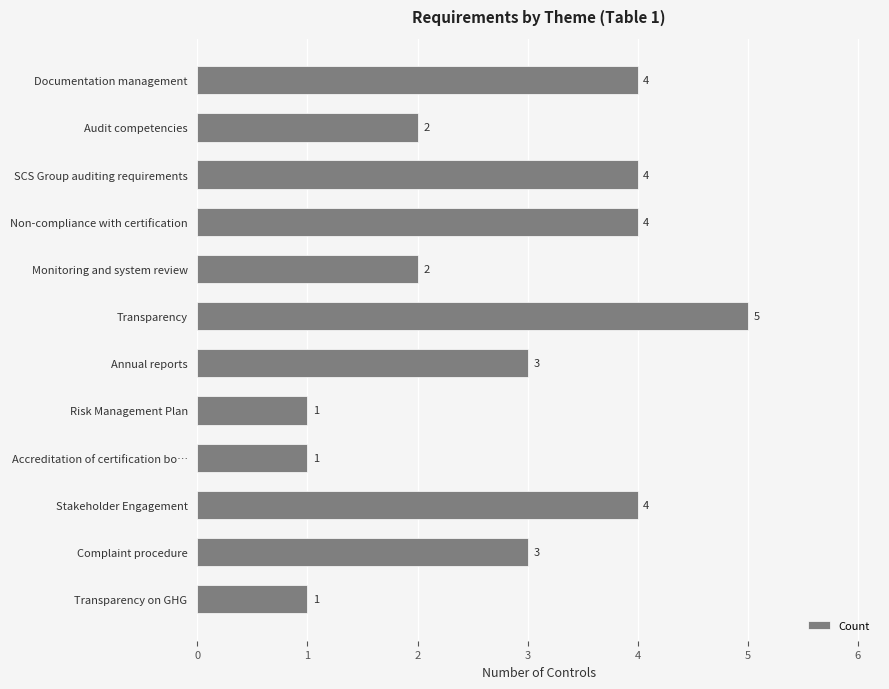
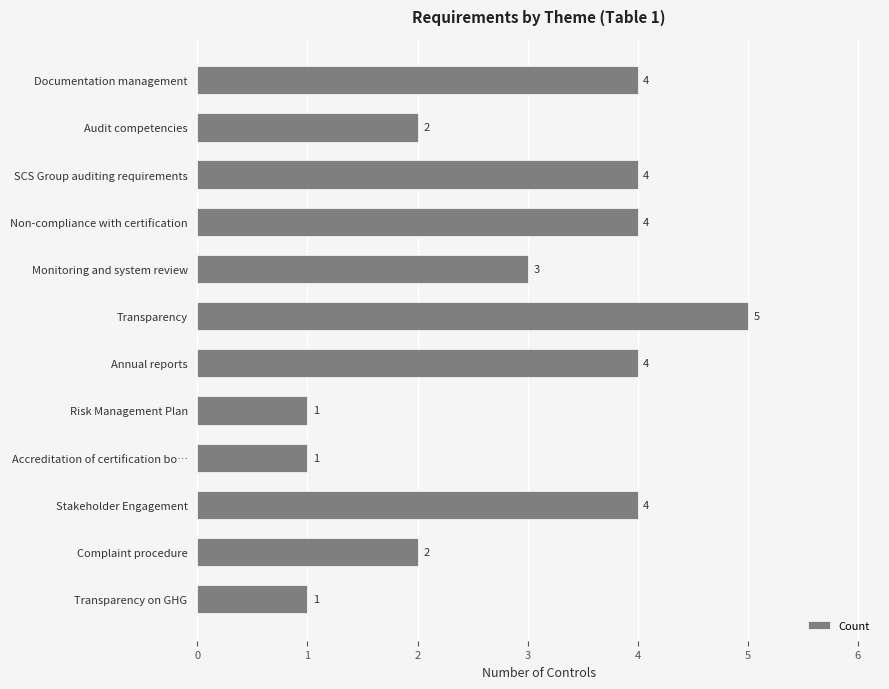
Monitoring and system review: 2 -> 3
Annual reports: 3 -> 4
Complaint procedure: 3 -> 2
